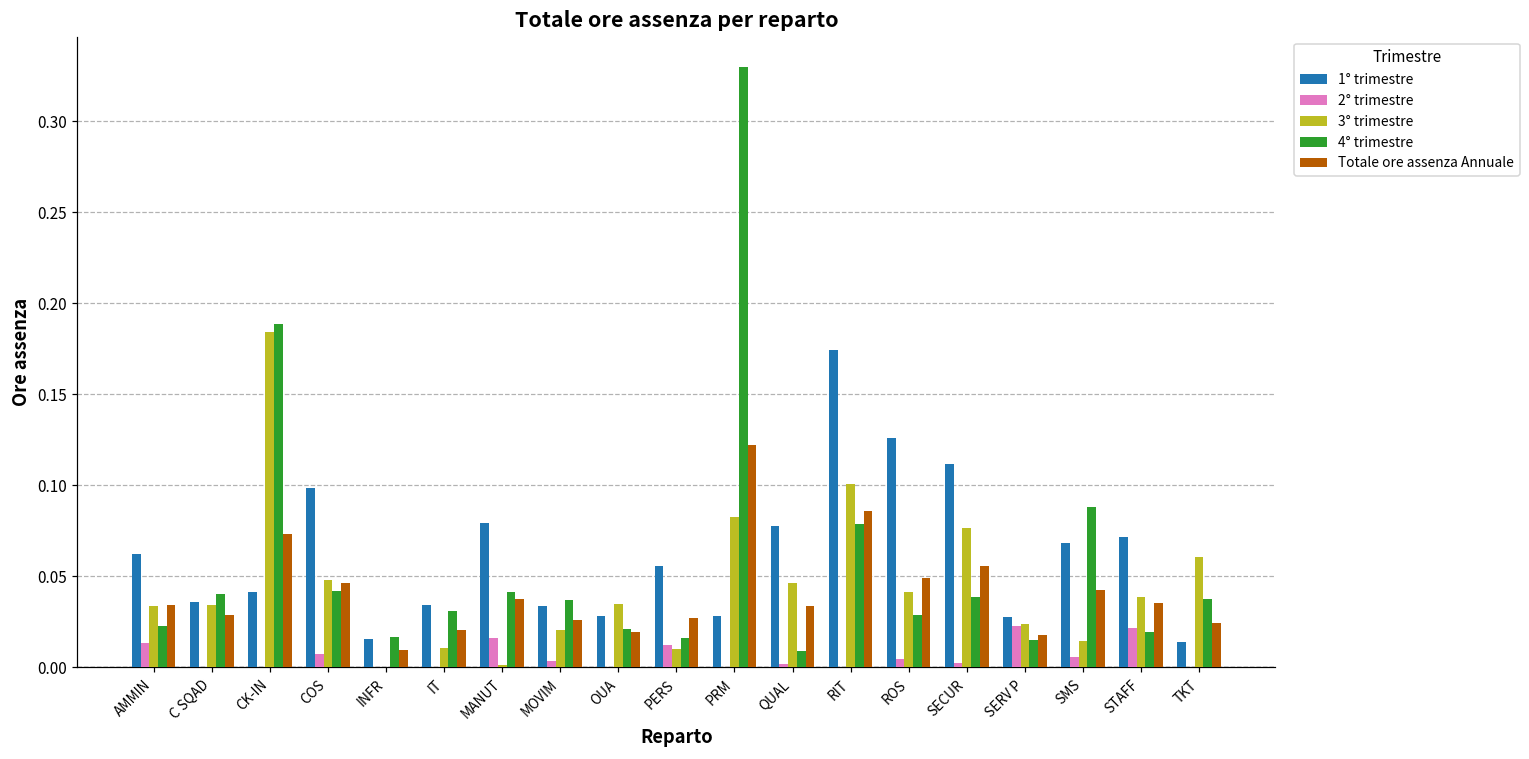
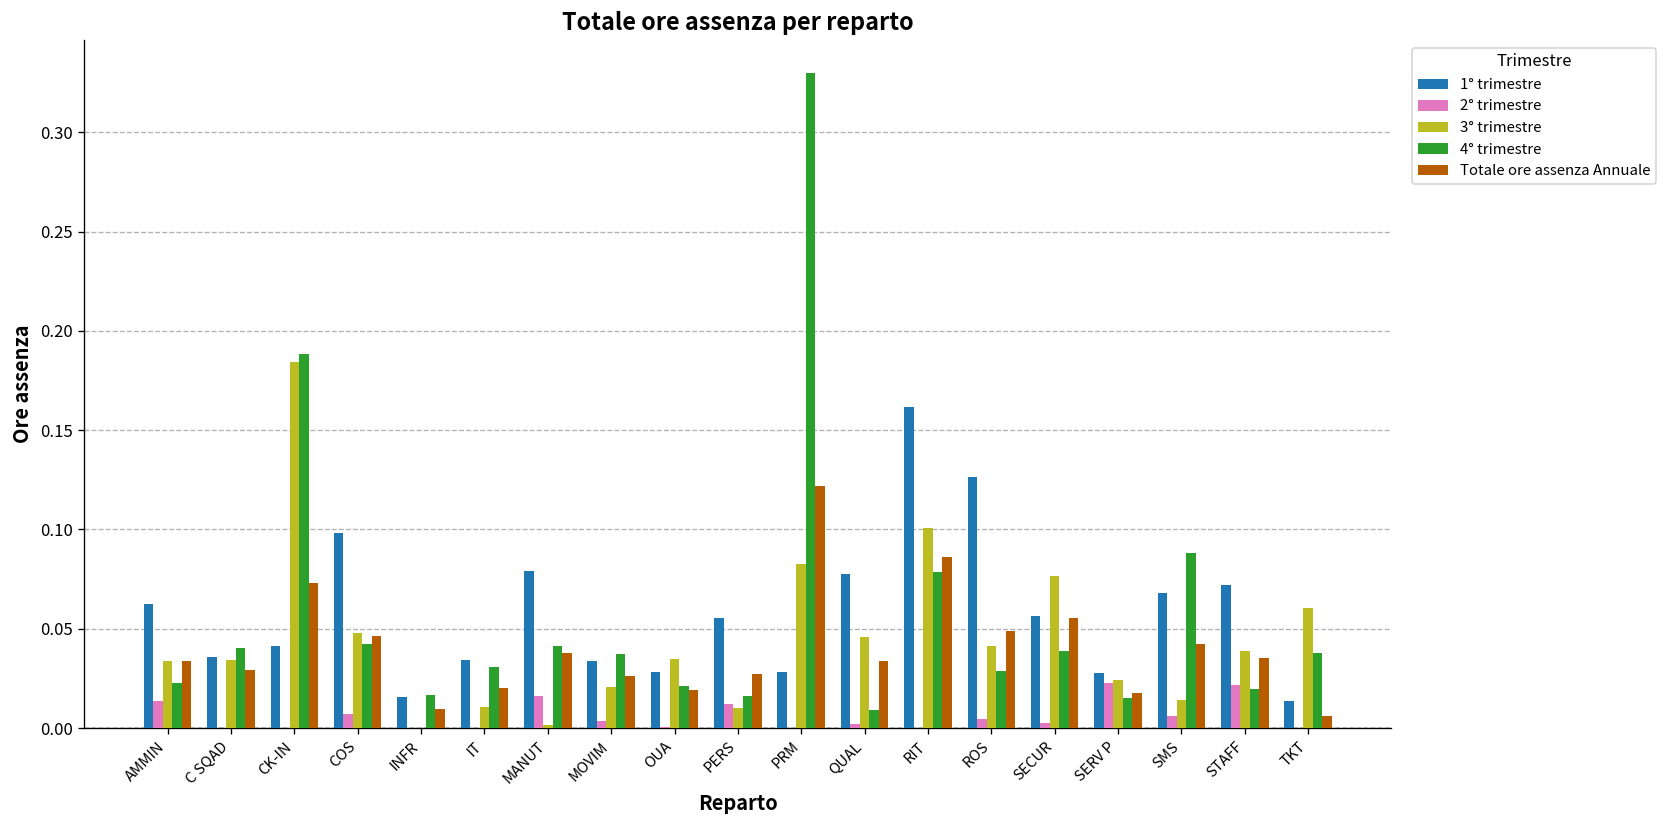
1° trimestre, RIT: 0.174 -> 0.162
1° trimestre, SECUR: 0.112 -> 0.057
Totale ore assenza Annuale, TKT: 0.024 -> 0.006
